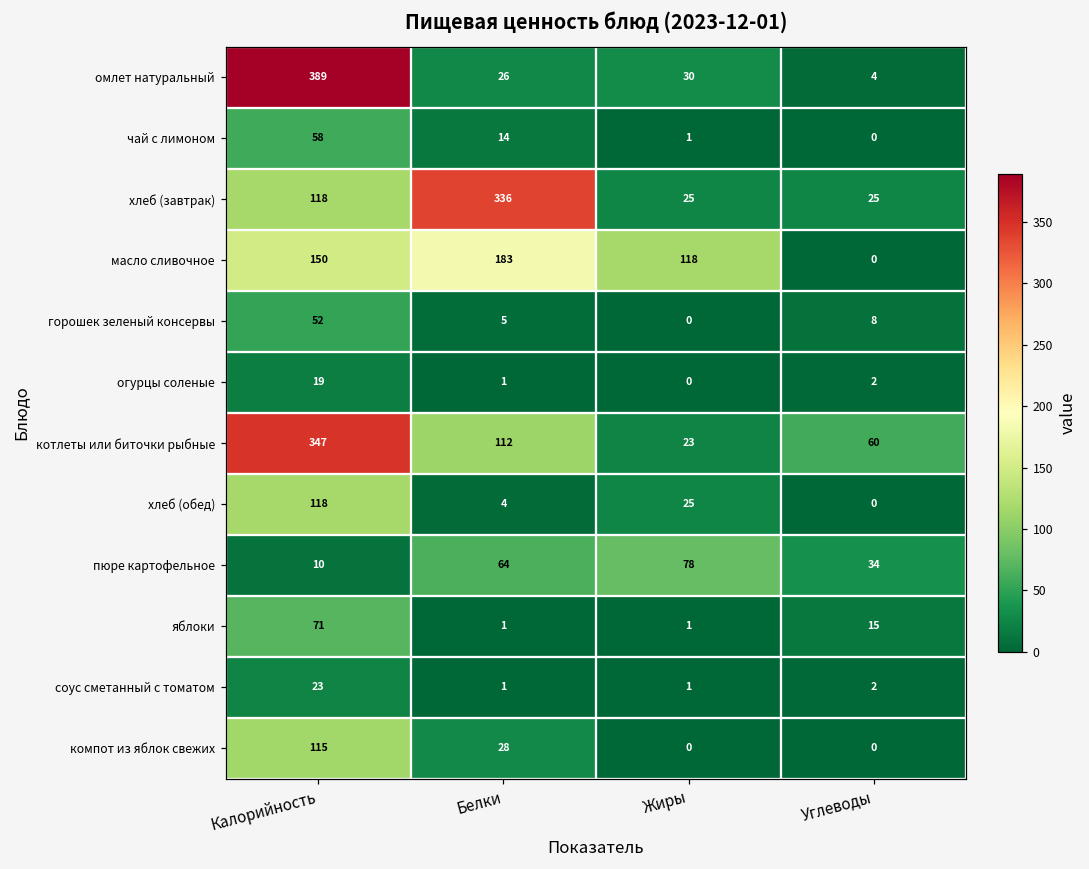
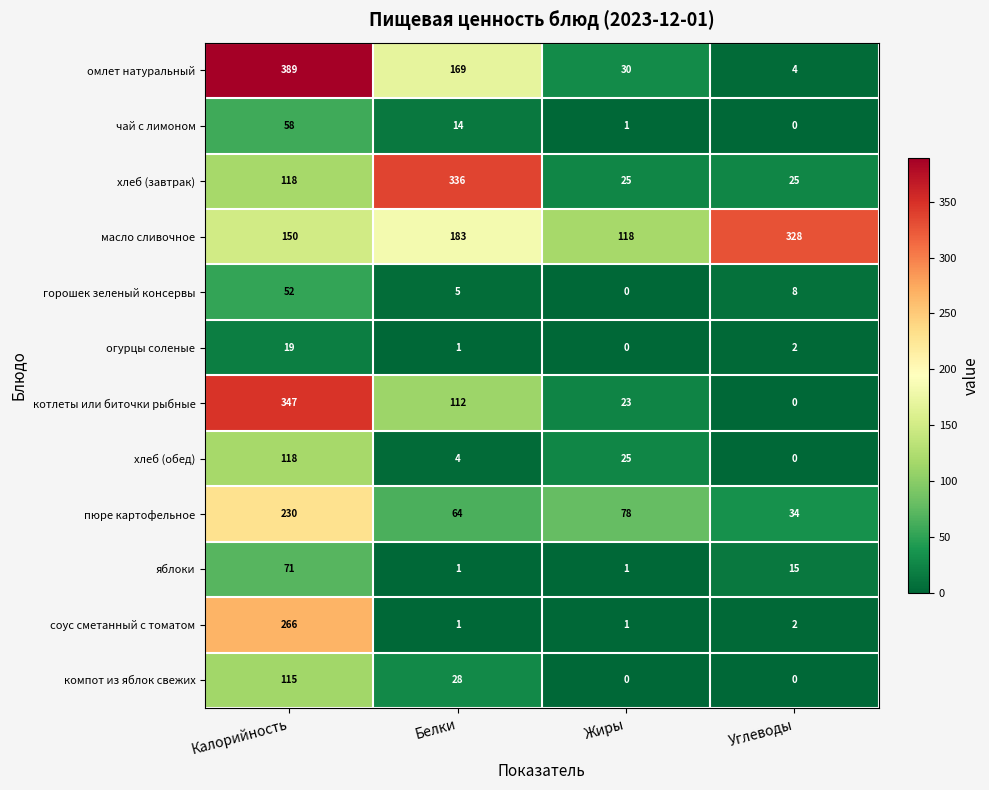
омлет натуральный, Белки: 26 -> 169
масло сливочное, Углеводы: 0 -> 328
котлеты или биточки рыбные, Углеводы: 60 -> 0
пюре картофельное, Калорийность: 10 -> 230
соус сметанный с томатом, Калорийность: 23 -> 266
